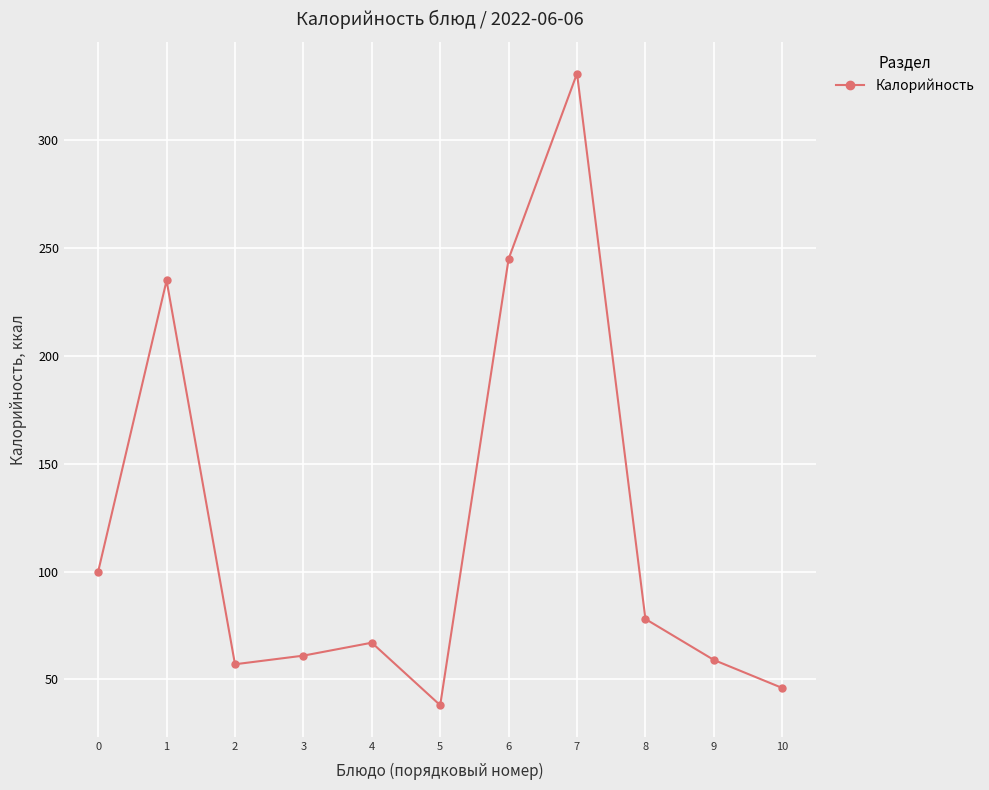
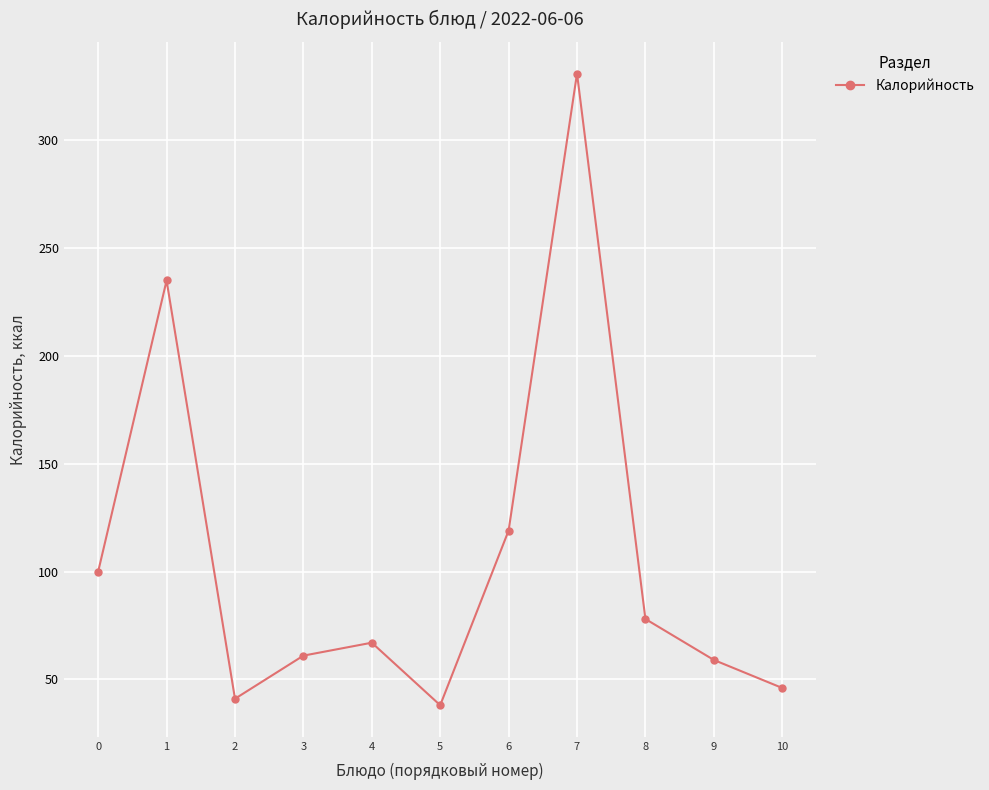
2: 57 -> 41
6: 245 -> 119
